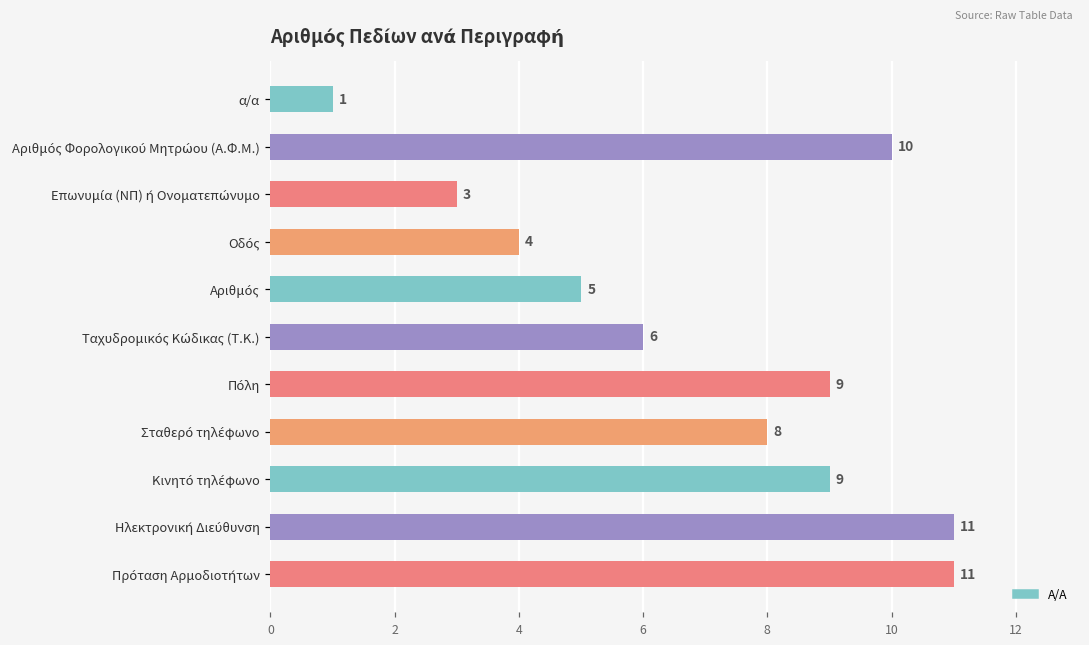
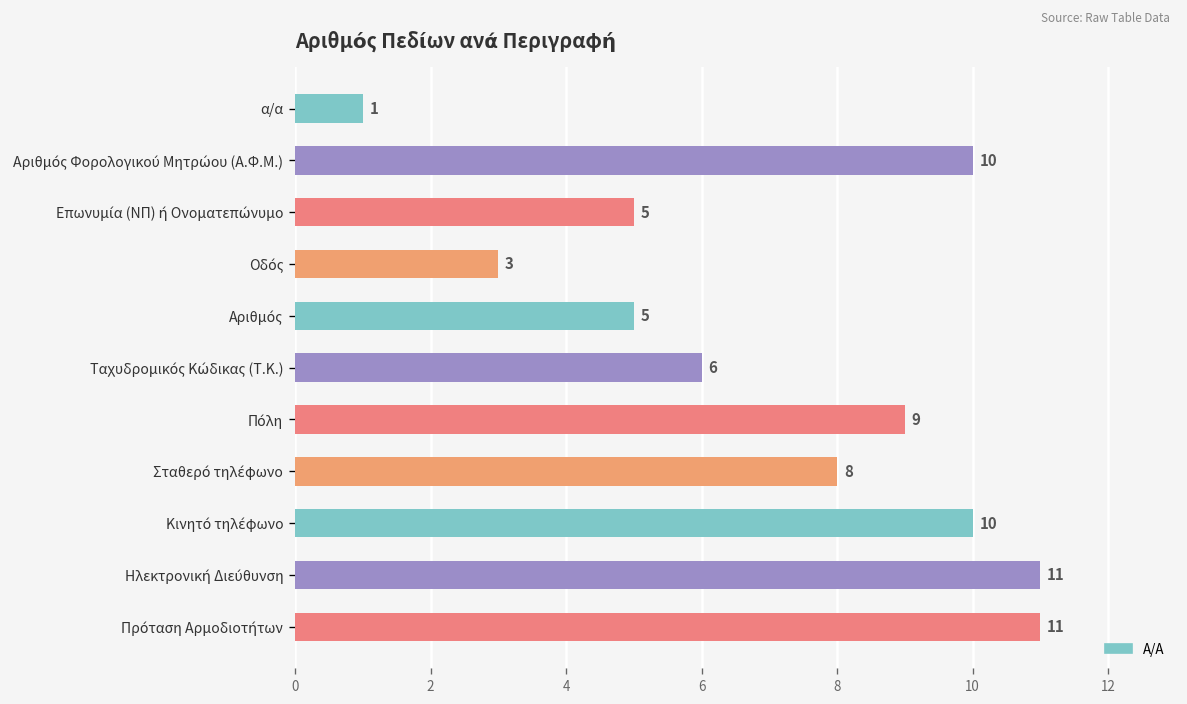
Επωνυμία (ΝΠ) ή Ονοματεπώνυμο: 3 -> 5
Οδός: 4 -> 3
Κινητό τηλέφωνο: 9 -> 10
